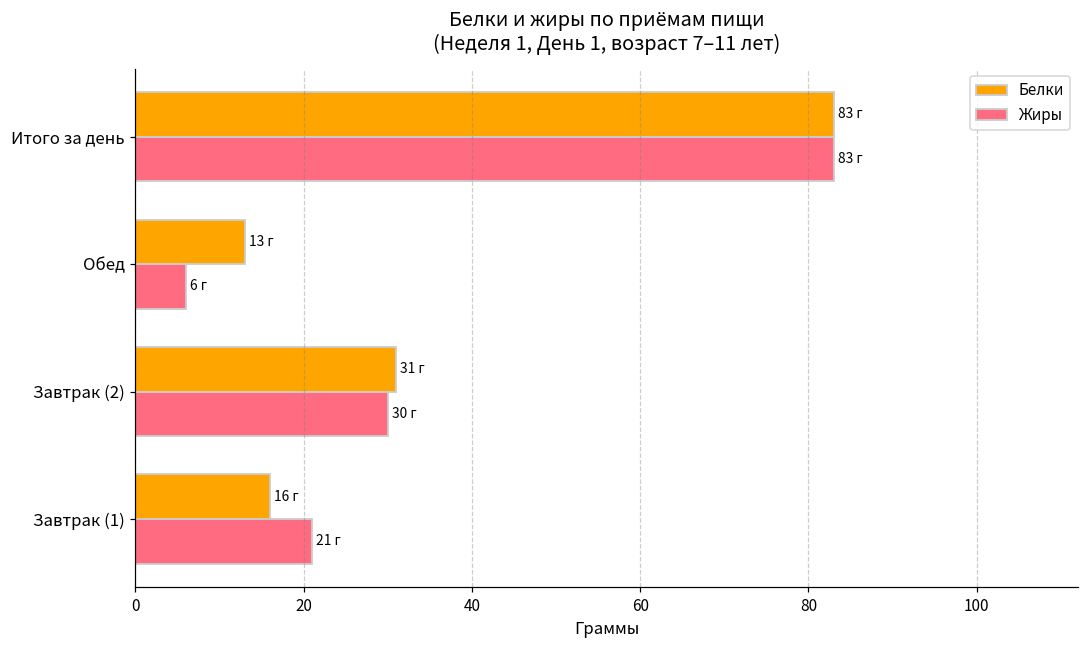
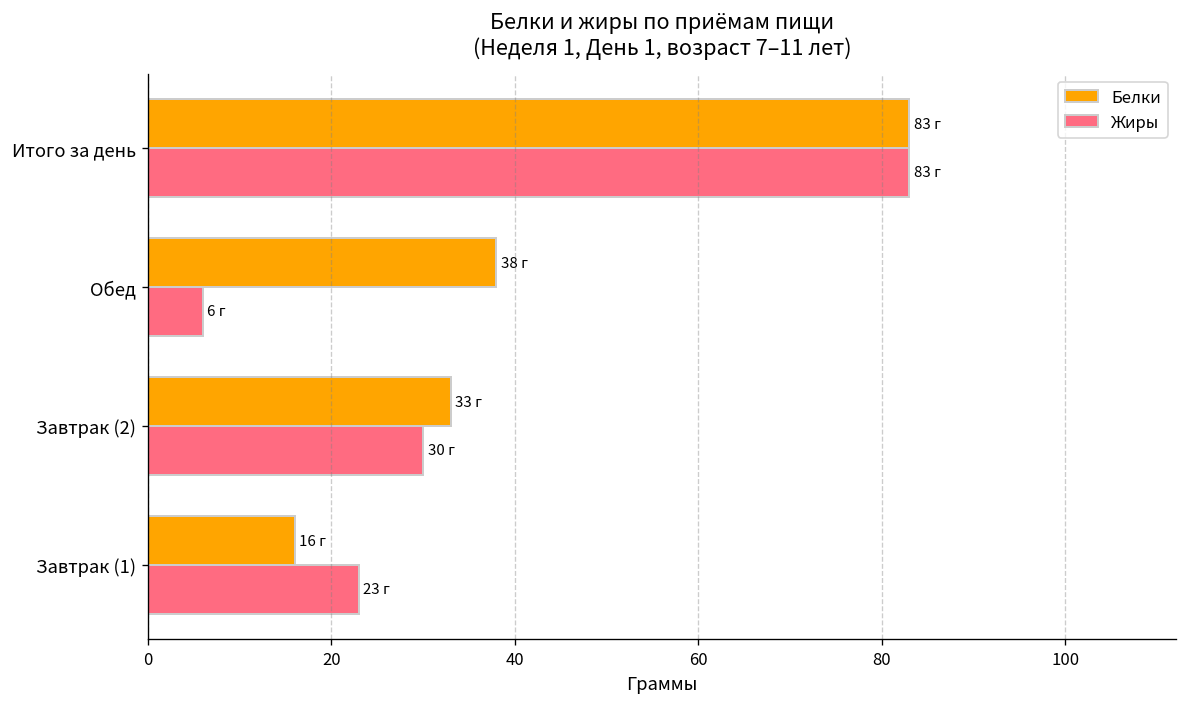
Белки, Обед: 13 -> 38
Белки, Завтрак (2): 31 -> 33
Жиры, Завтрак (1): 21 -> 23
